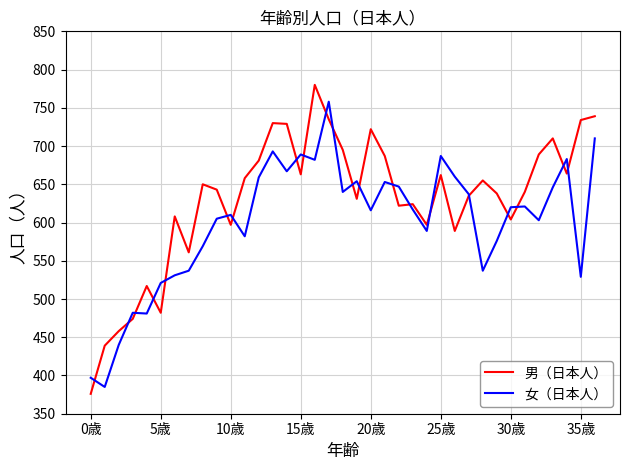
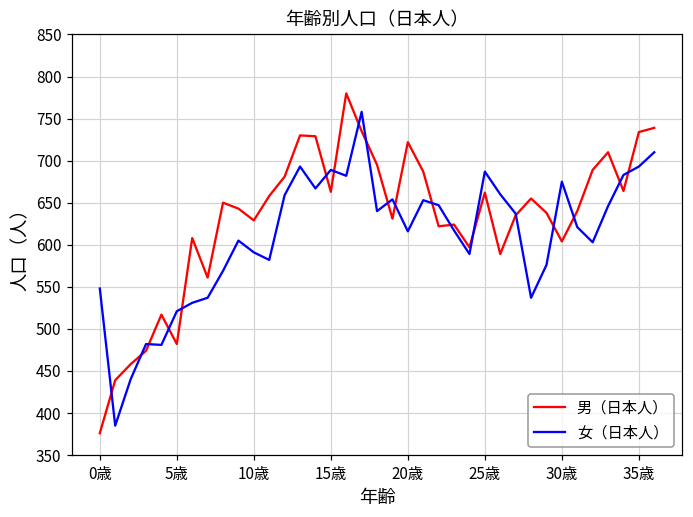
女（日本人）, 0歳: 400 -> 550
男（日本人）, 10歳: 600 -> 630
女（日本人）, 10歳: 610 -> 590
女（日本人）, 30歳: 620 -> 680
女（日本人）, 35歳: 530 -> 690
